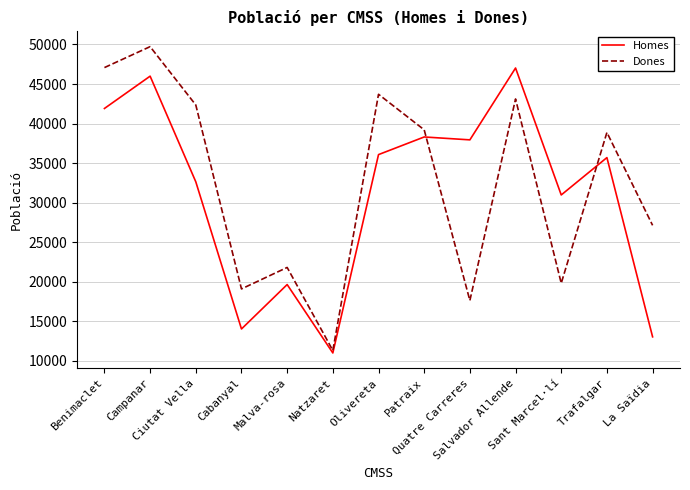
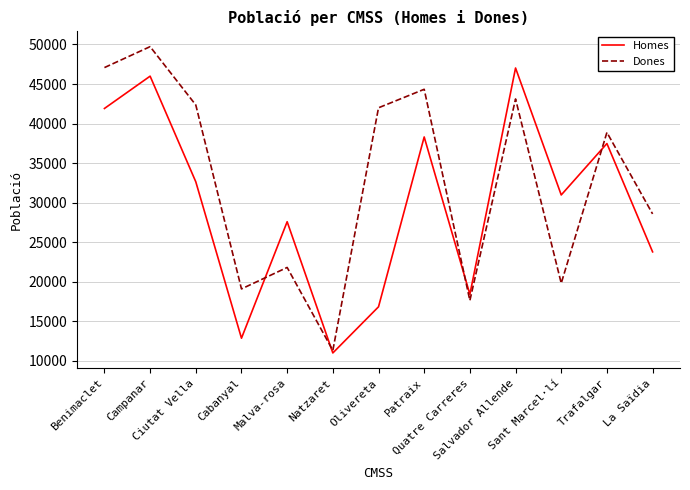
Homes, Cabanyal: 14000 -> 13000
Homes, Malva-rosa: 20000 -> 28000
Homes, Olivereta: 36000 -> 17000
Dones, Olivereta: 44000 -> 42000
Dones, Patraix: 39000 -> 44000
Homes, Quatre Carreres: 38000 -> 18000
Homes, Trafalgar: 36000 -> 37000
Homes, La Saïdia: 13000 -> 24000
Dones, La Saïdia: 27000 -> 29000
